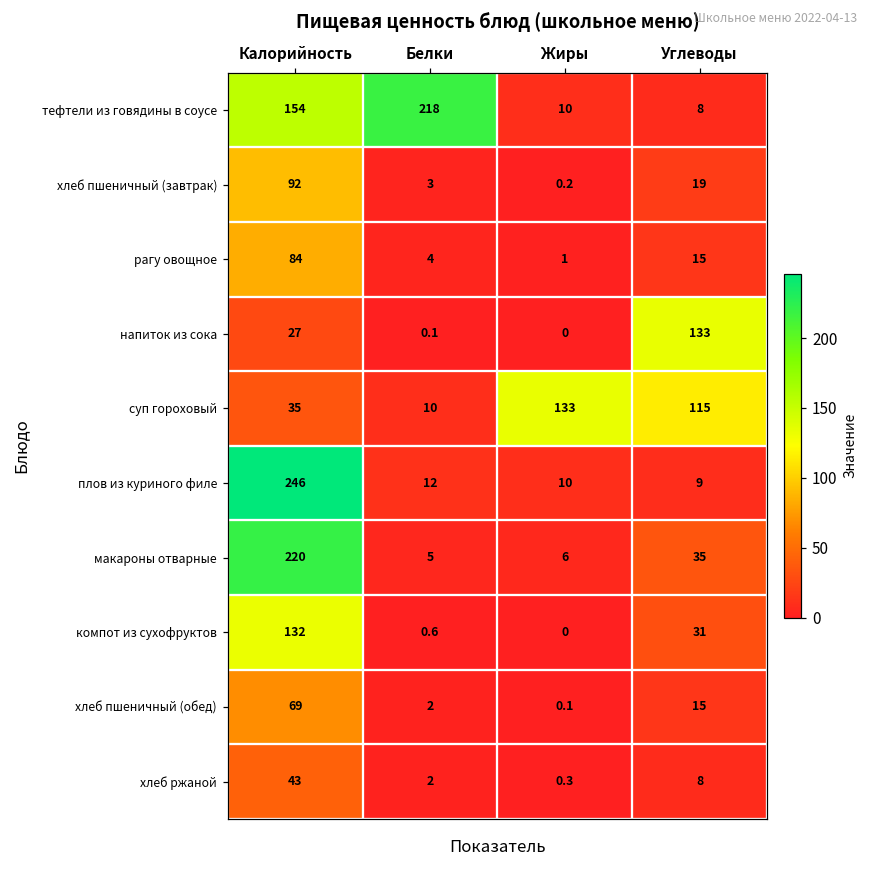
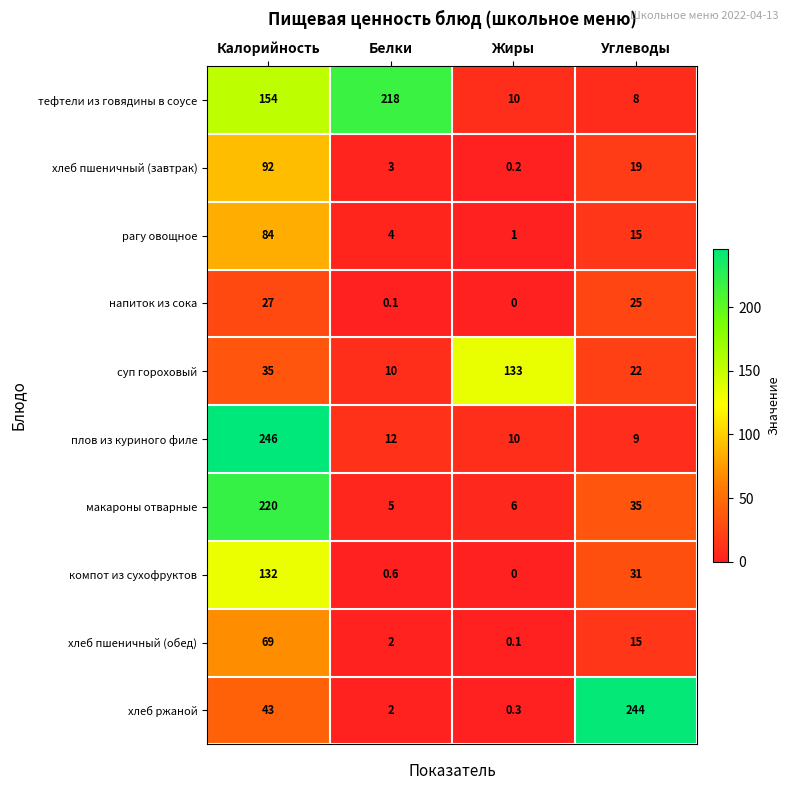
напиток из сока, Углеводы: 133 -> 25
суп гороховый, Углеводы: 115 -> 22
хлеб ржаной, Углеводы: 8 -> 244
